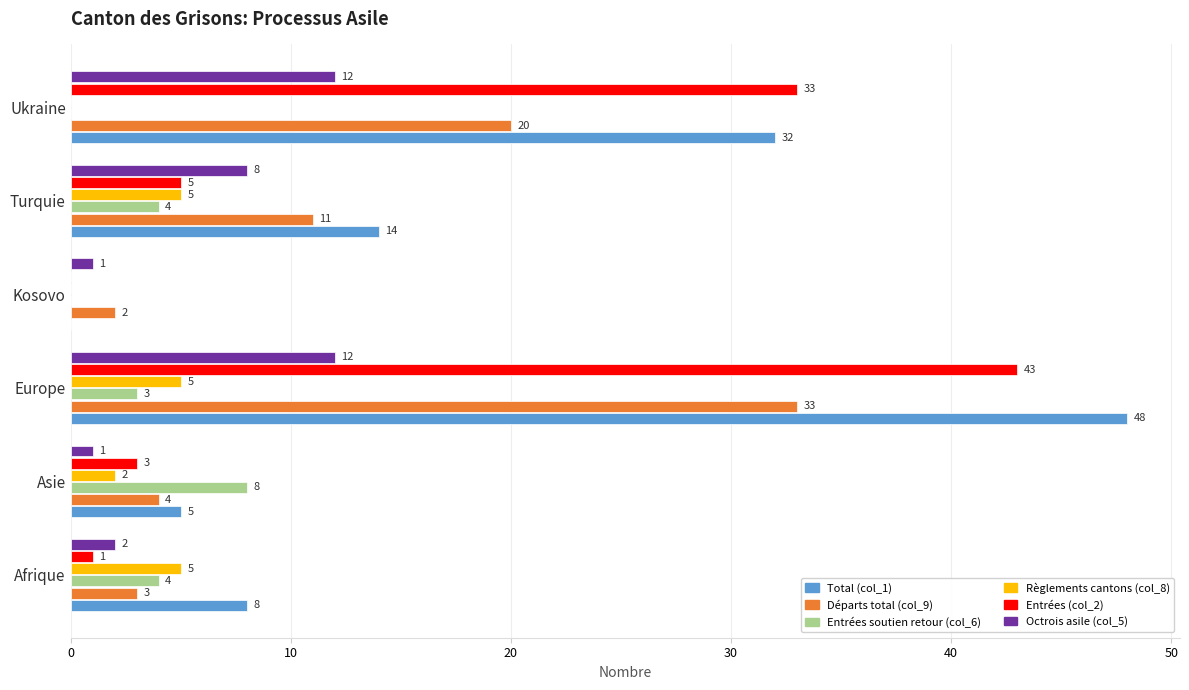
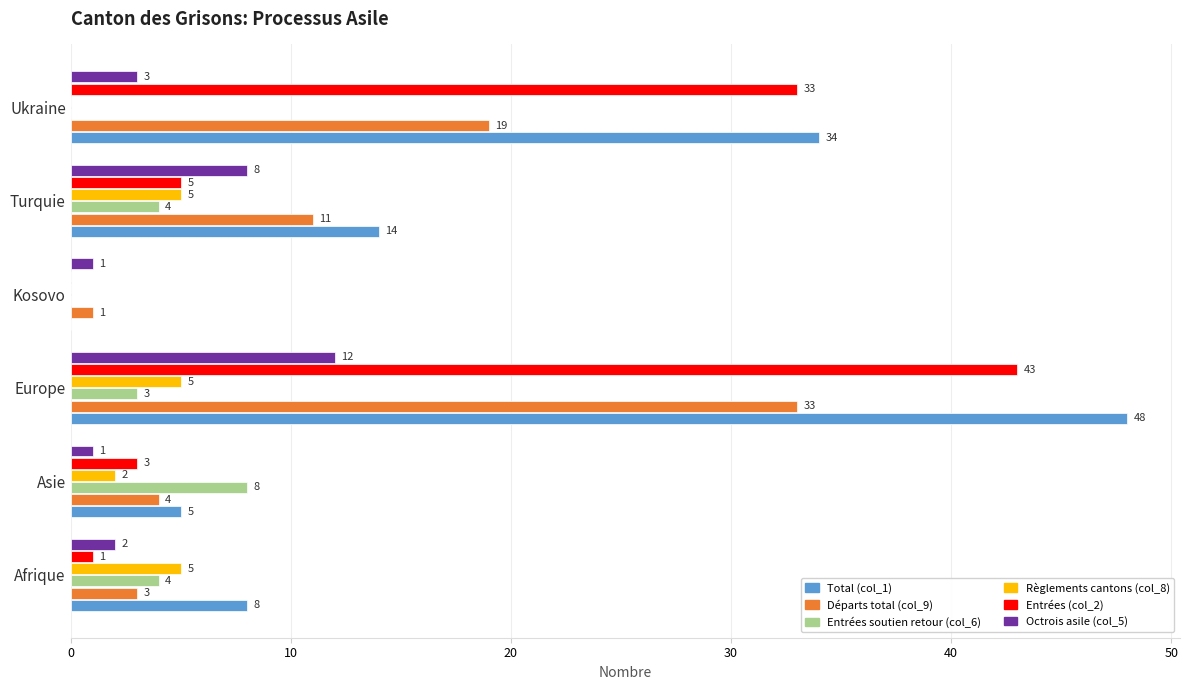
Octrois asile (col_5), Ukraine: 12 -> 3
Départs total (col_9), Ukraine: 20 -> 19
Total (col_1), Ukraine: 32 -> 34
Départs total (col_9), Kosovo: 2 -> 1
